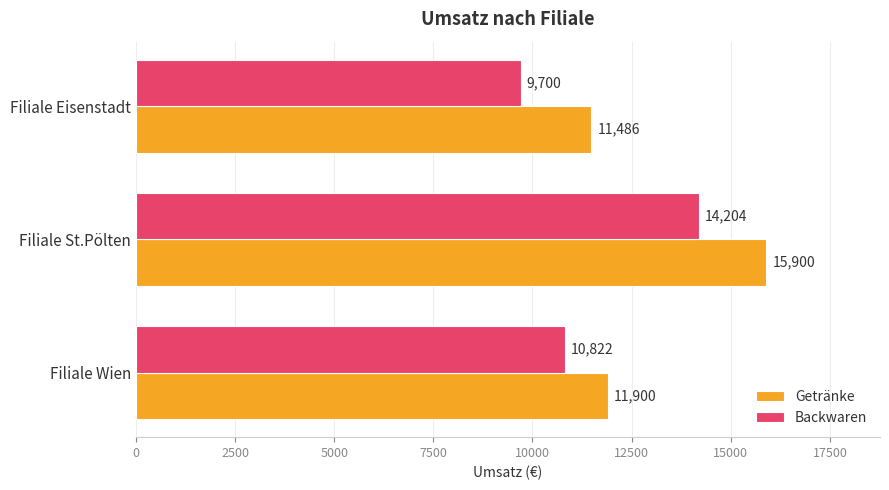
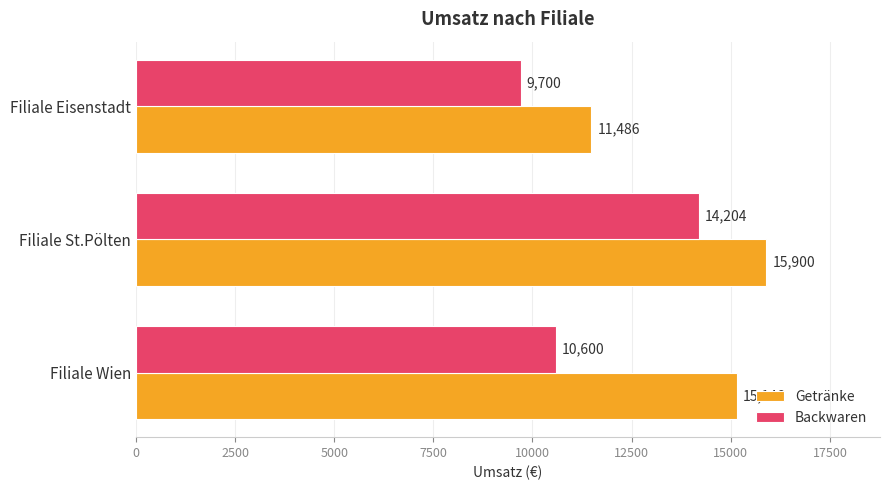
Backwaren, Filiale Wien: 10,822 -> 10,600
Getränke, Filiale Wien: 11,900 -> 15,146
